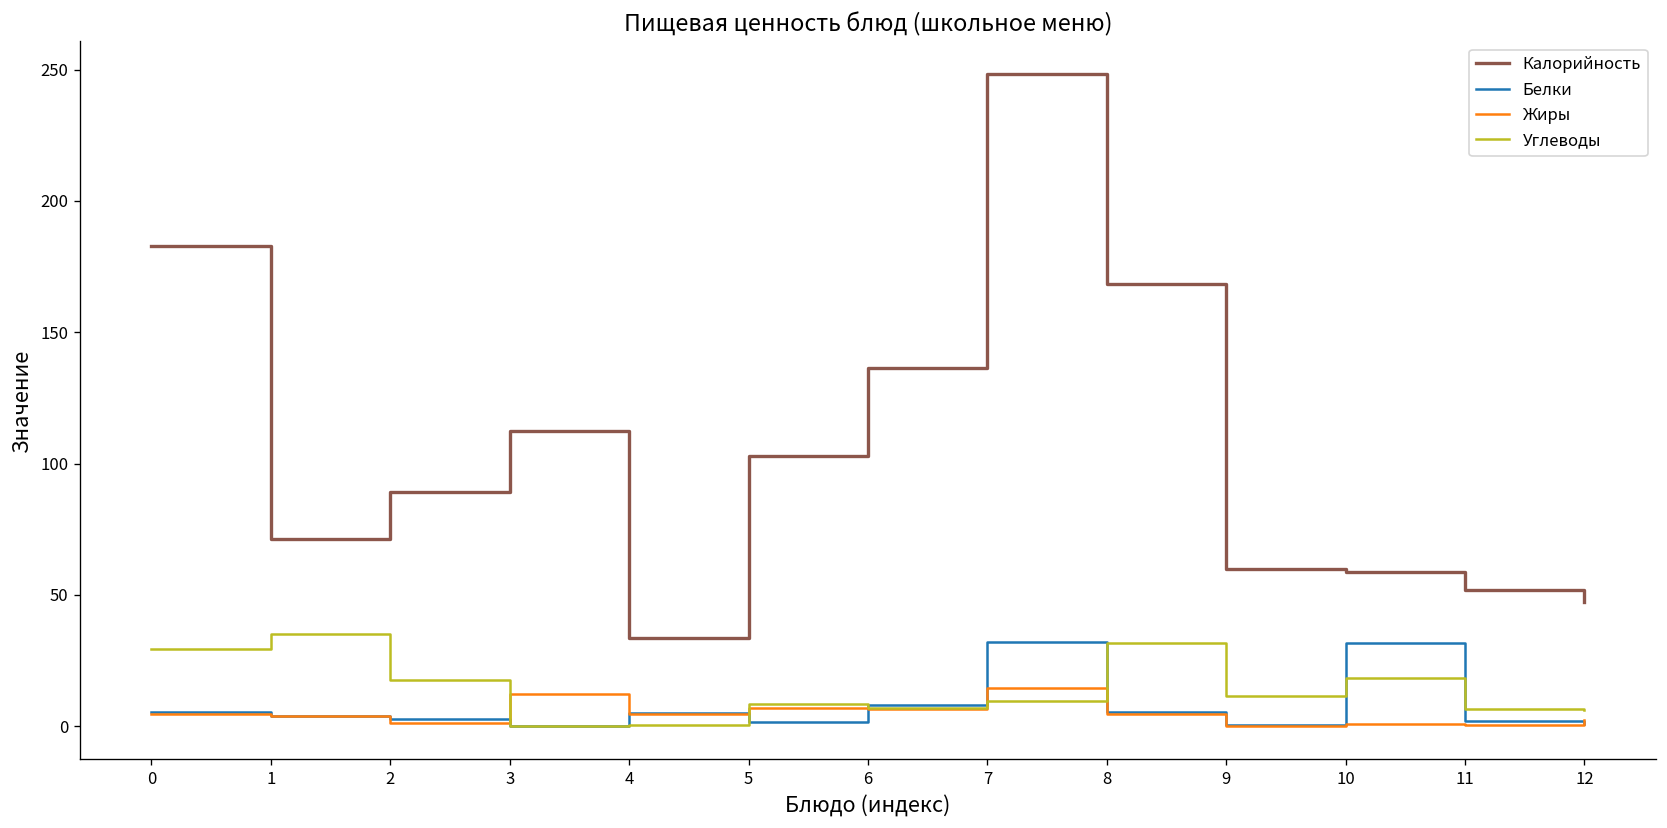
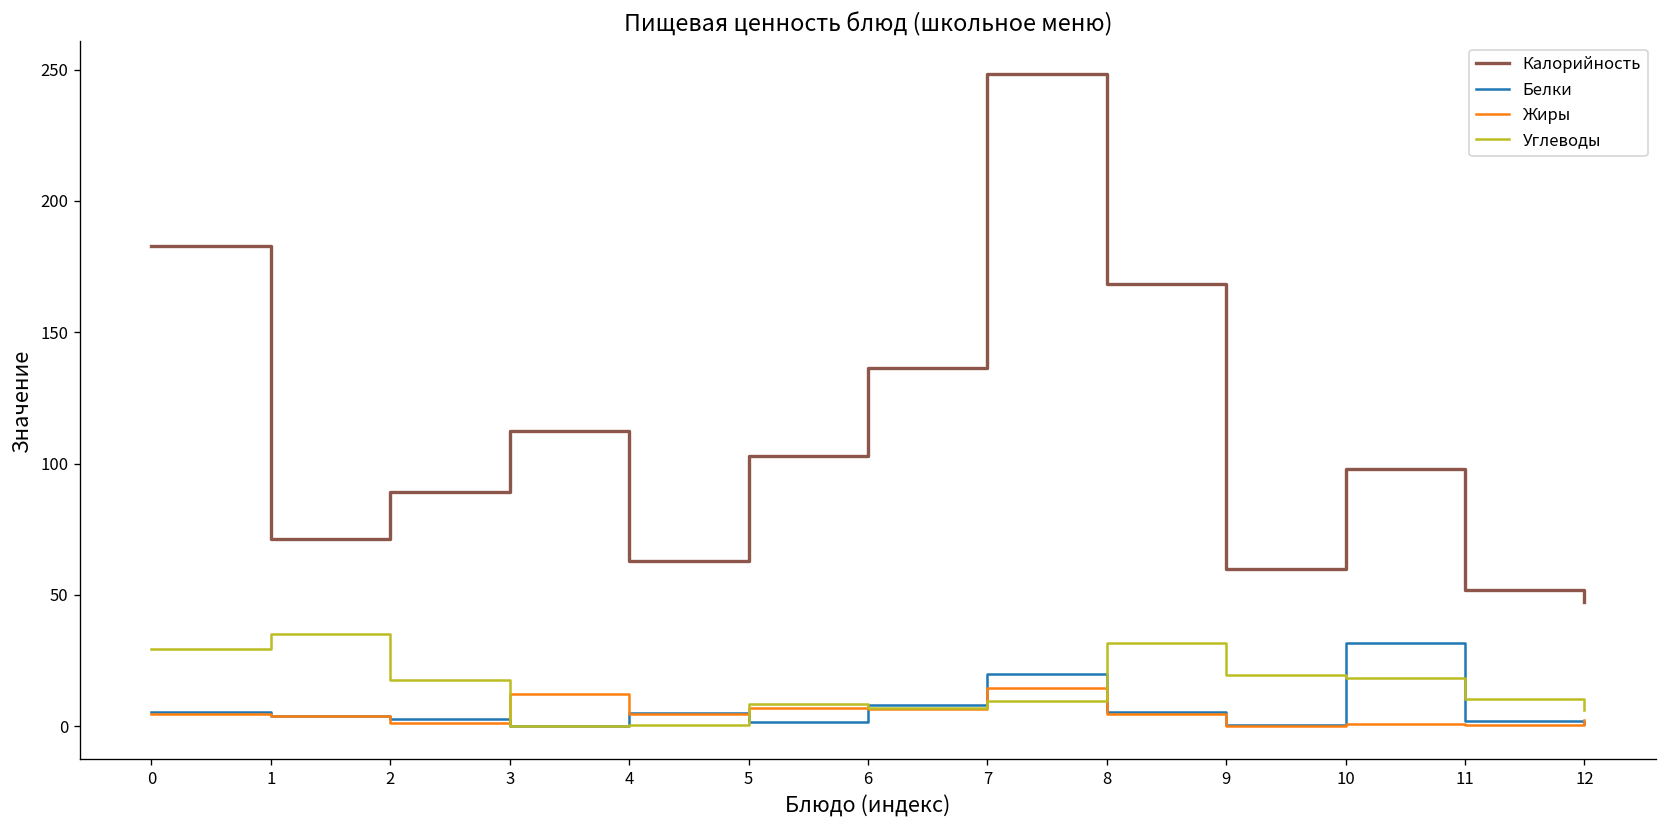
Калорийность, 4: 34 -> 63
Белки, 7: 32 -> 20
Углеводы, 9: 12 -> 20
Калорийность, 10: 59 -> 98
Углеводы, 11: 7 -> 10
